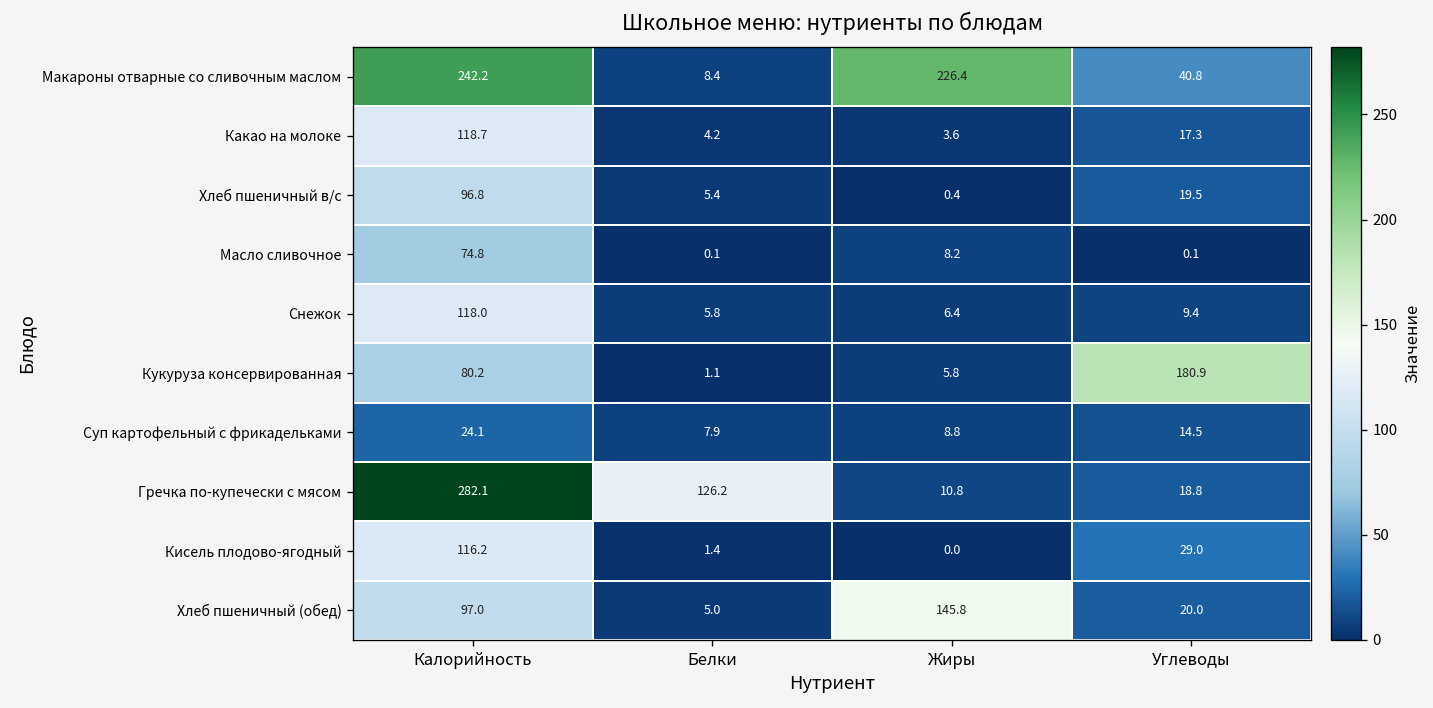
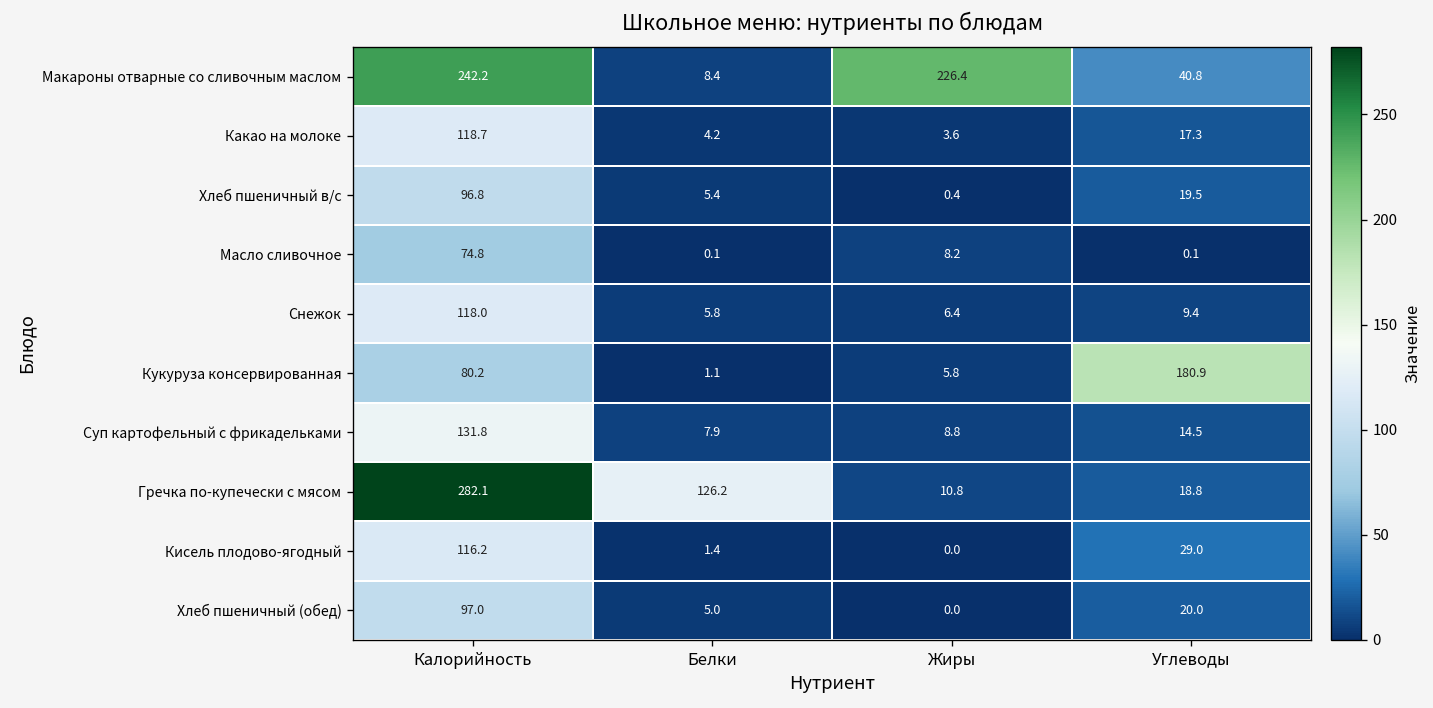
Суп картофельный с фрикадельками, Калорийность: 24.1 -> 131.8
Хлеб пшеничный (обед), Жиры: 145.8 -> 0.0
